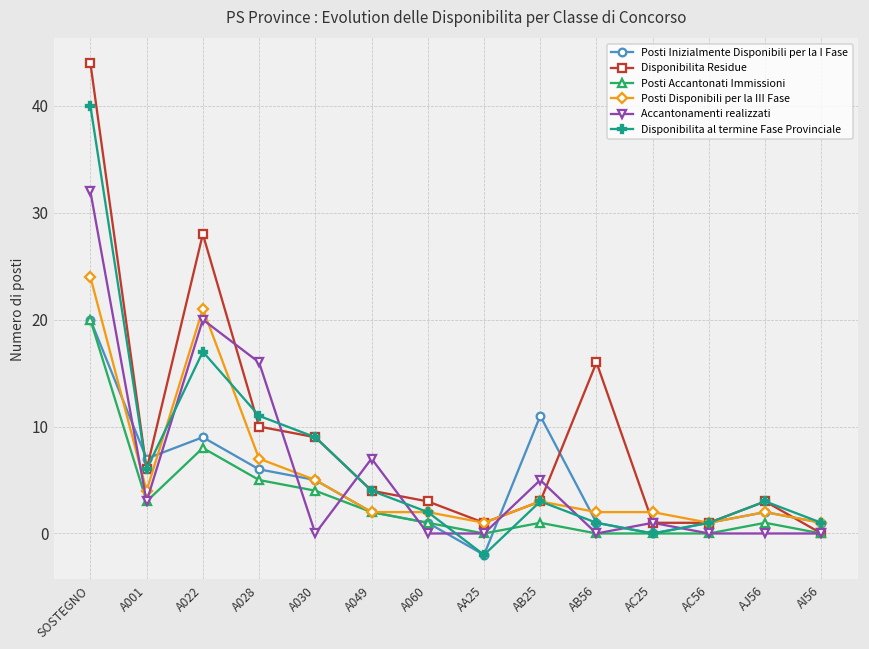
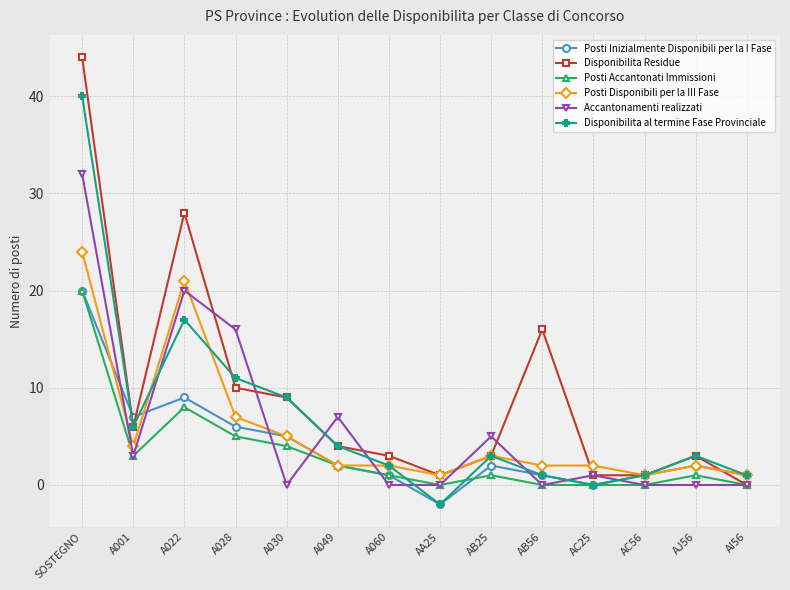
Posti Inizialmente Disponibili per la I Fase, AB25: 11 -> 2
